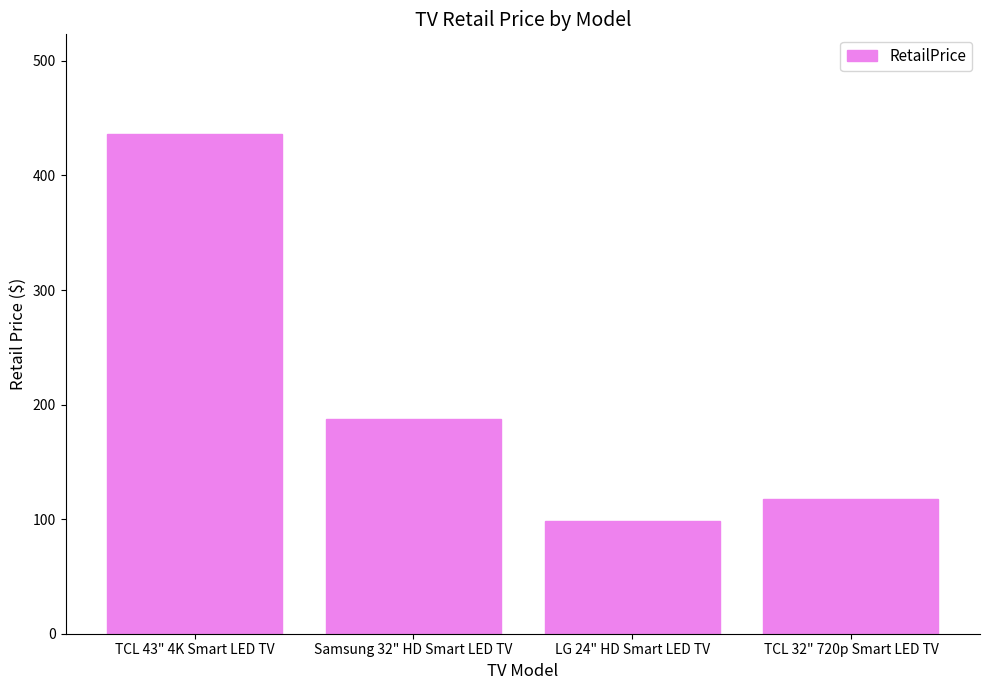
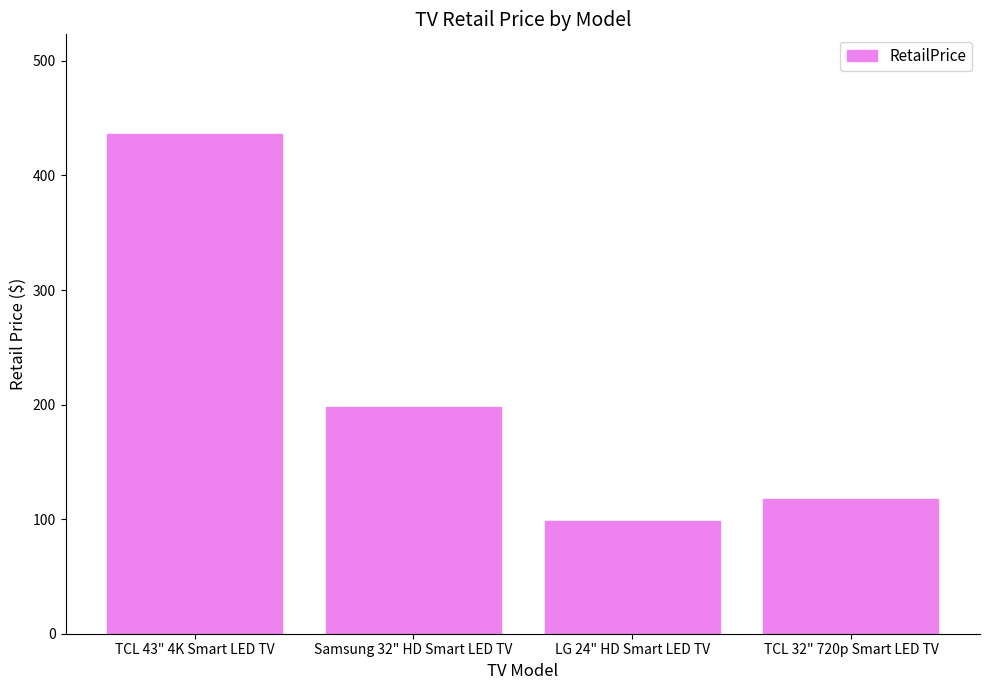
Samsung 32" HD Smart LED TV: 187 -> 198
